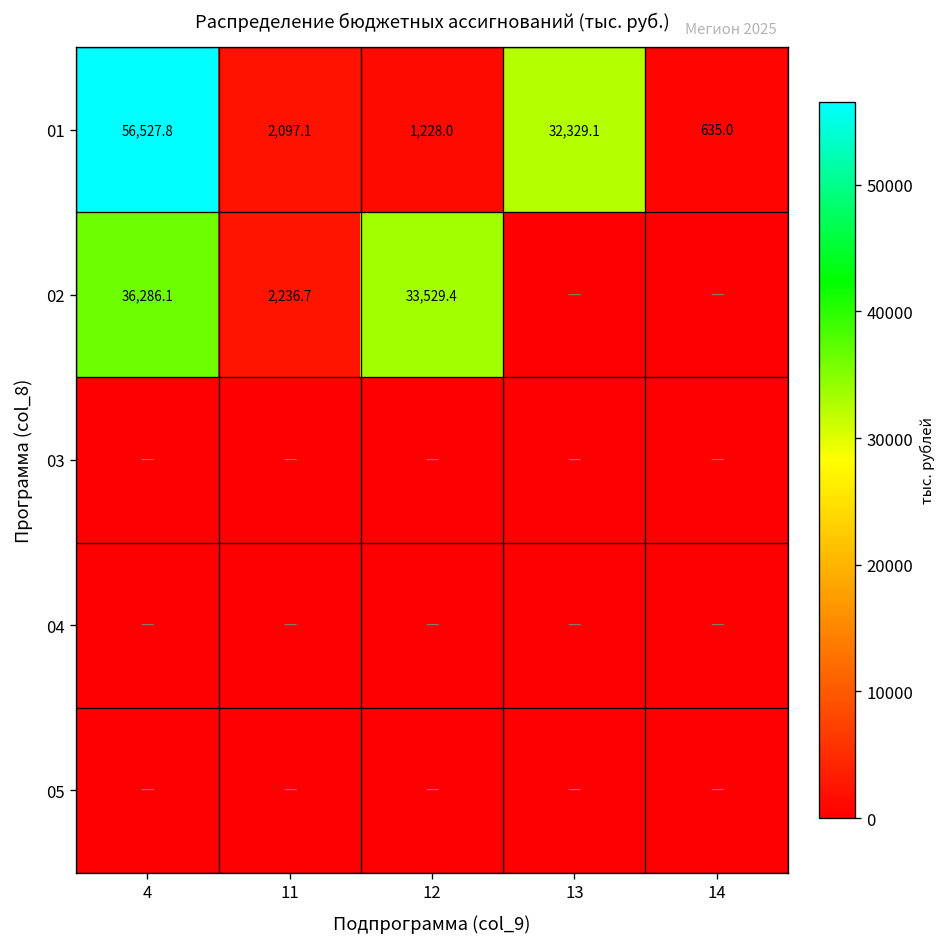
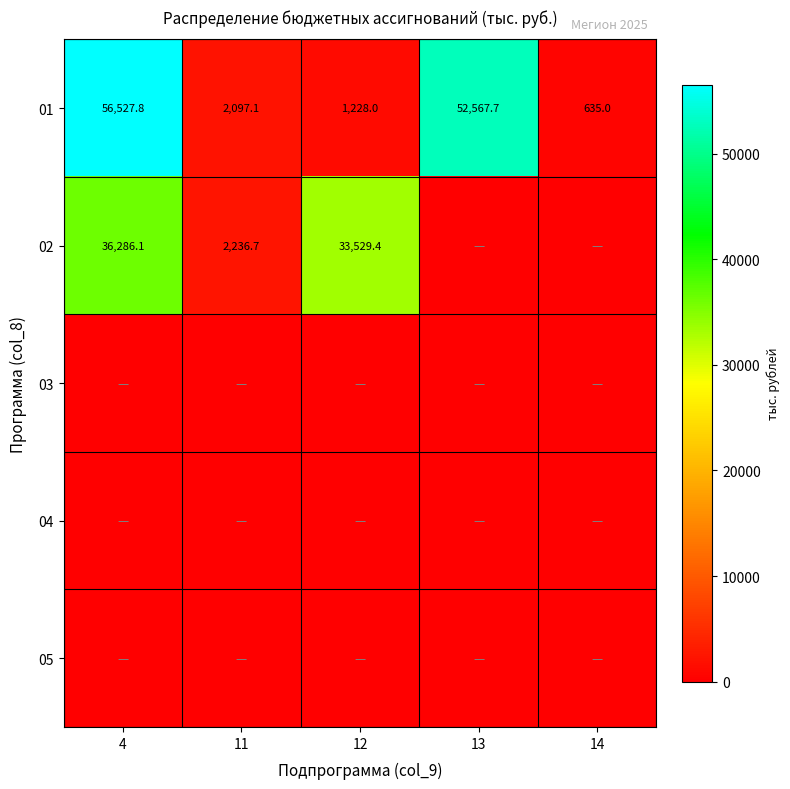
01, 13: 32,329.1 -> 52,567.7
